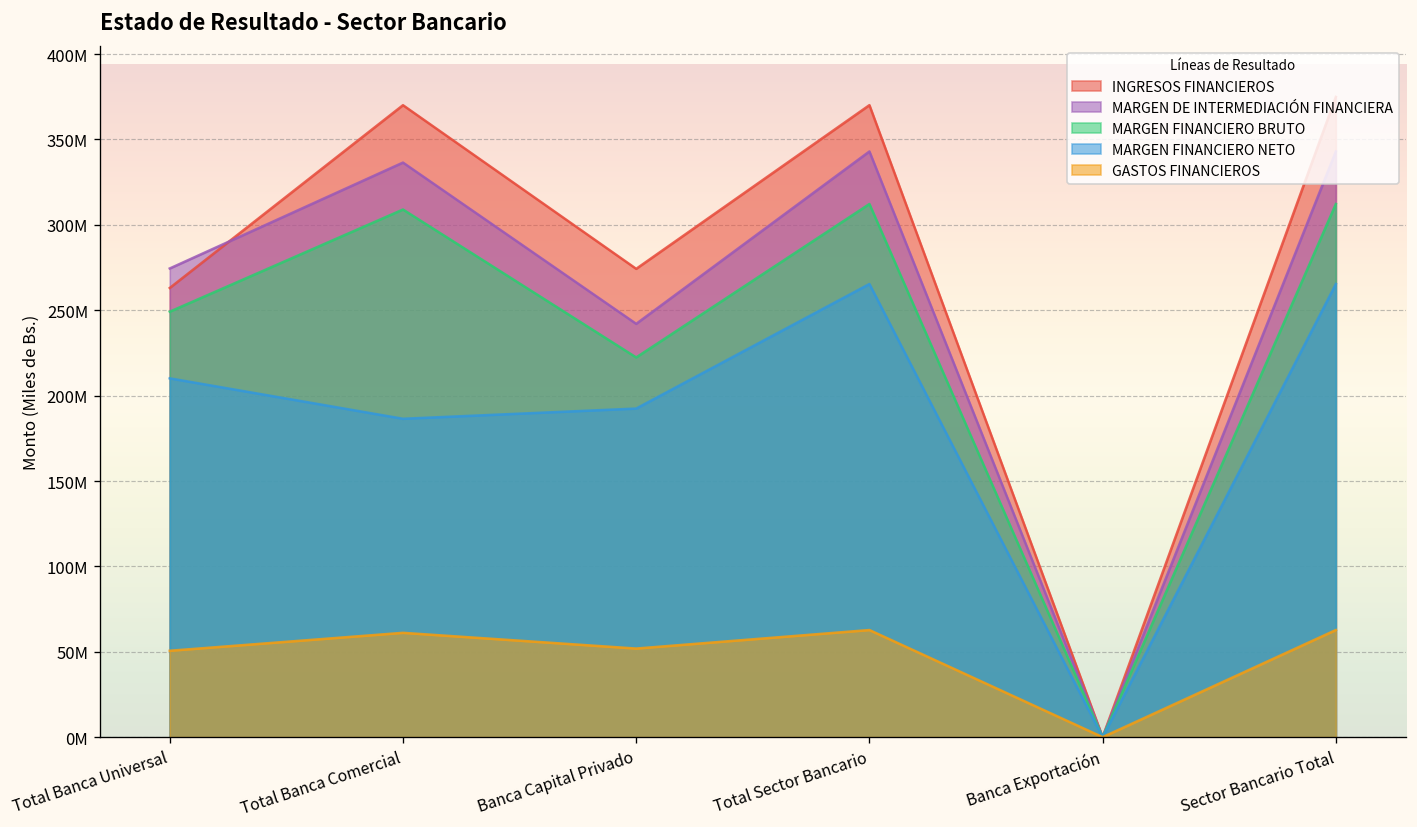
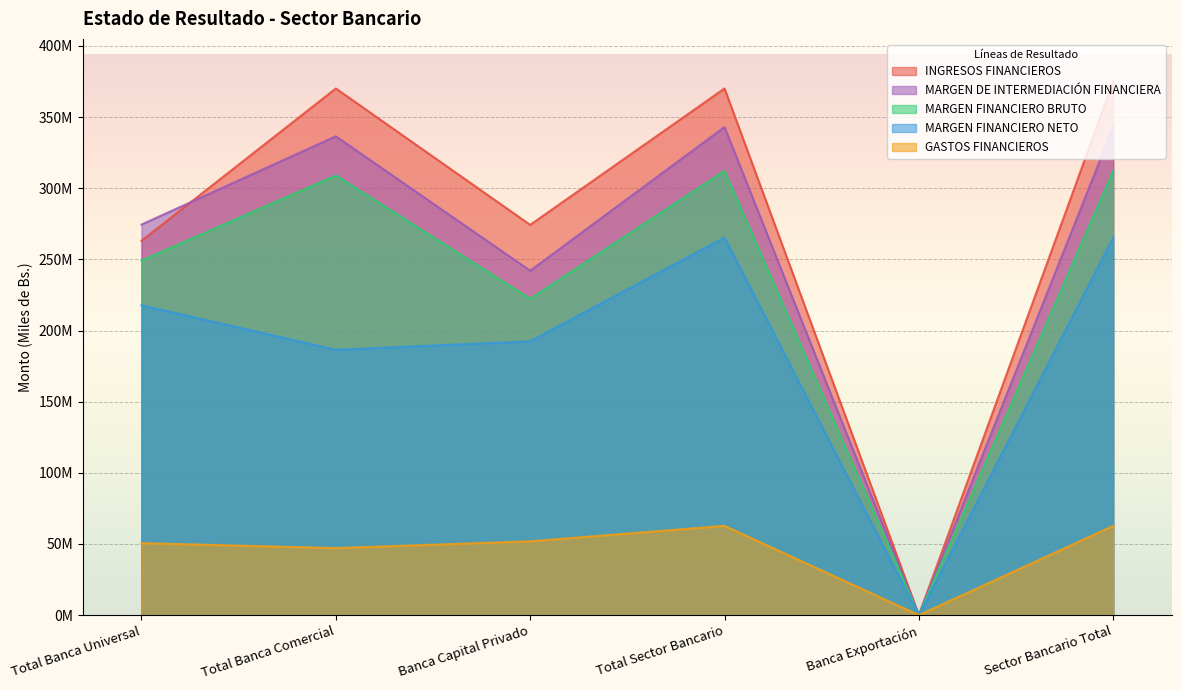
MARGEN FINANCIERO NETO, Total Banca Universal: 210000000 -> 218000000
GASTOS FINANCIEROS, Total Banca Comercial: 61000000 -> 47000000
